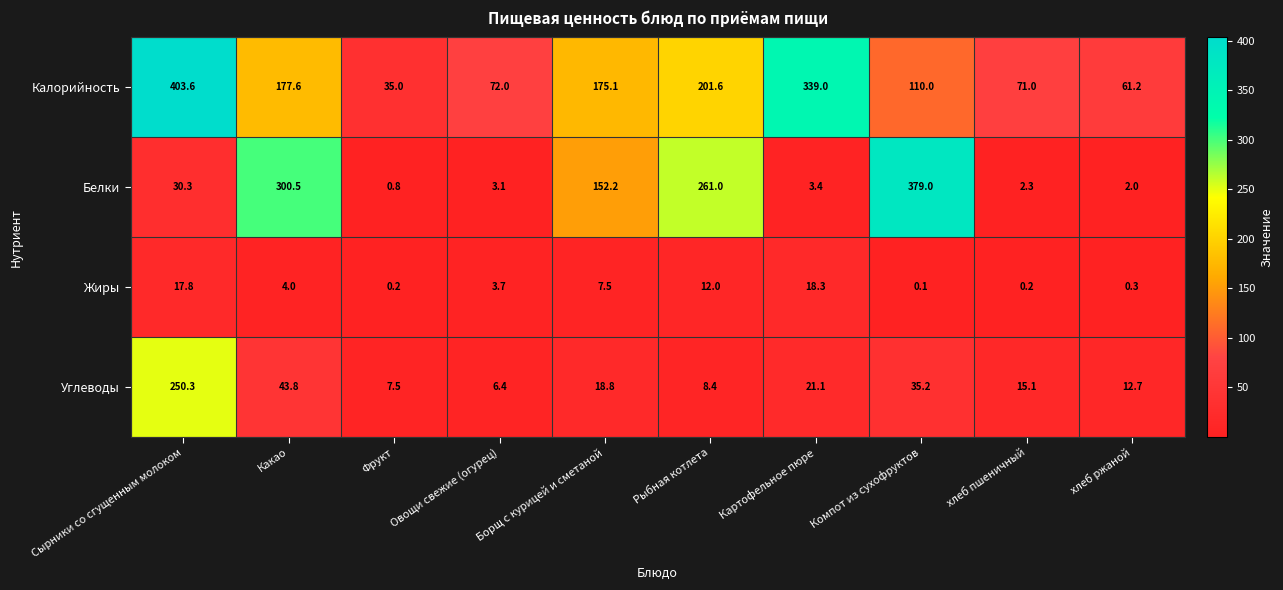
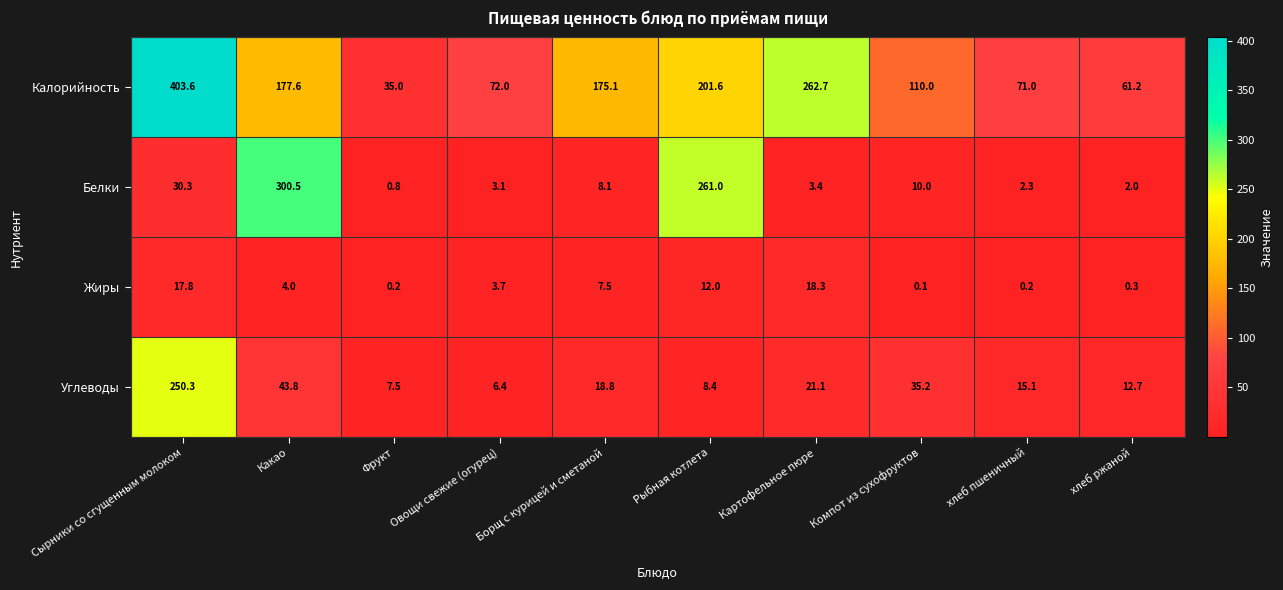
Калорийность, Картофельное пюре: 339.0 -> 262.7
Белки, Борщ с курицей и сметаной: 152.2 -> 8.1
Белки, Компот из сухофруктов: 379.0 -> 10.0
